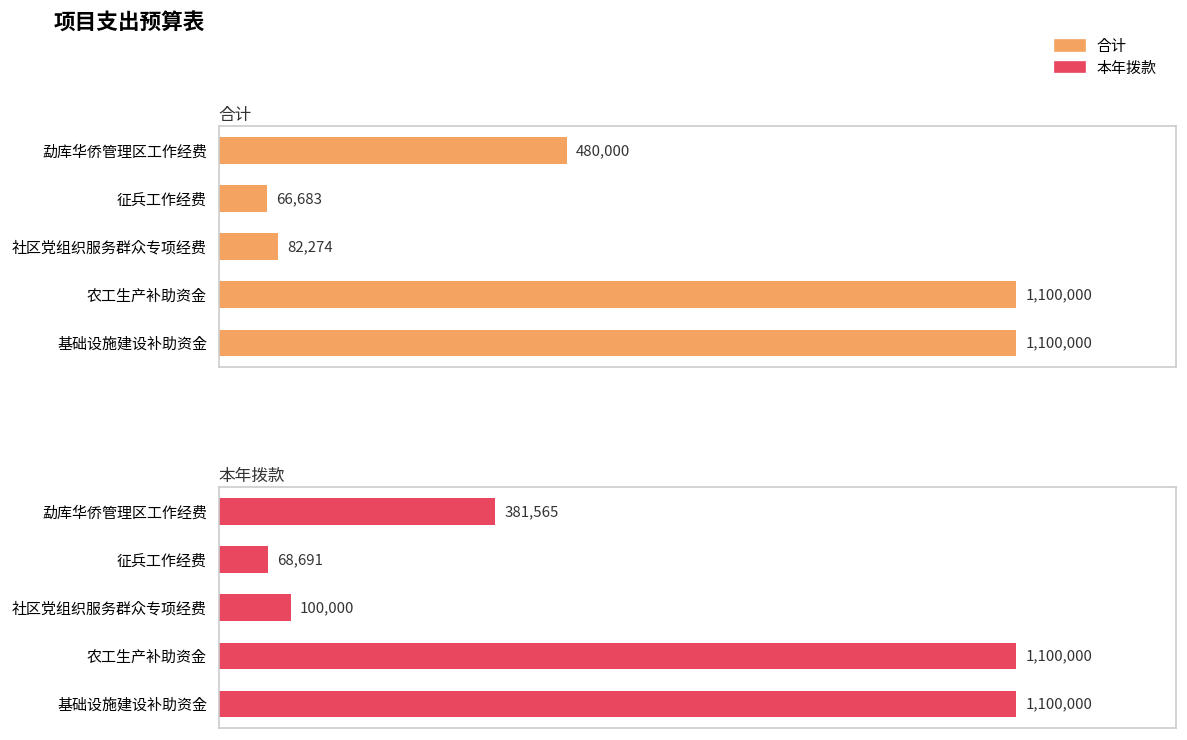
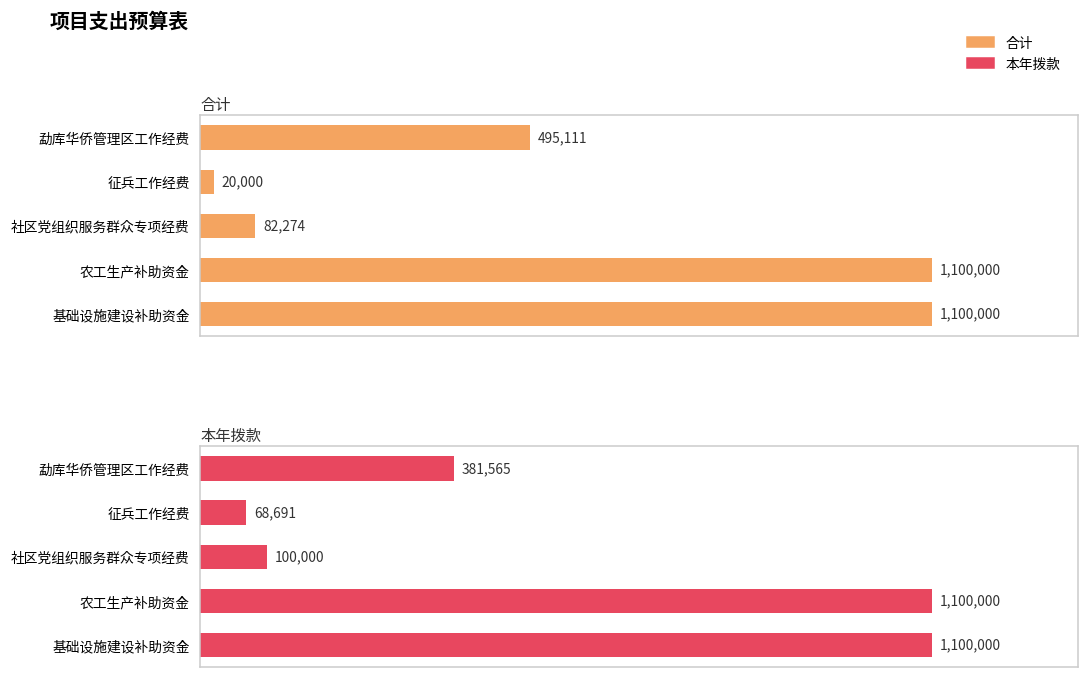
合计, 勐库华侨管理区工作经费: 480,000 -> 495,111
合计, 征兵工作经费: 66,683 -> 20,000
